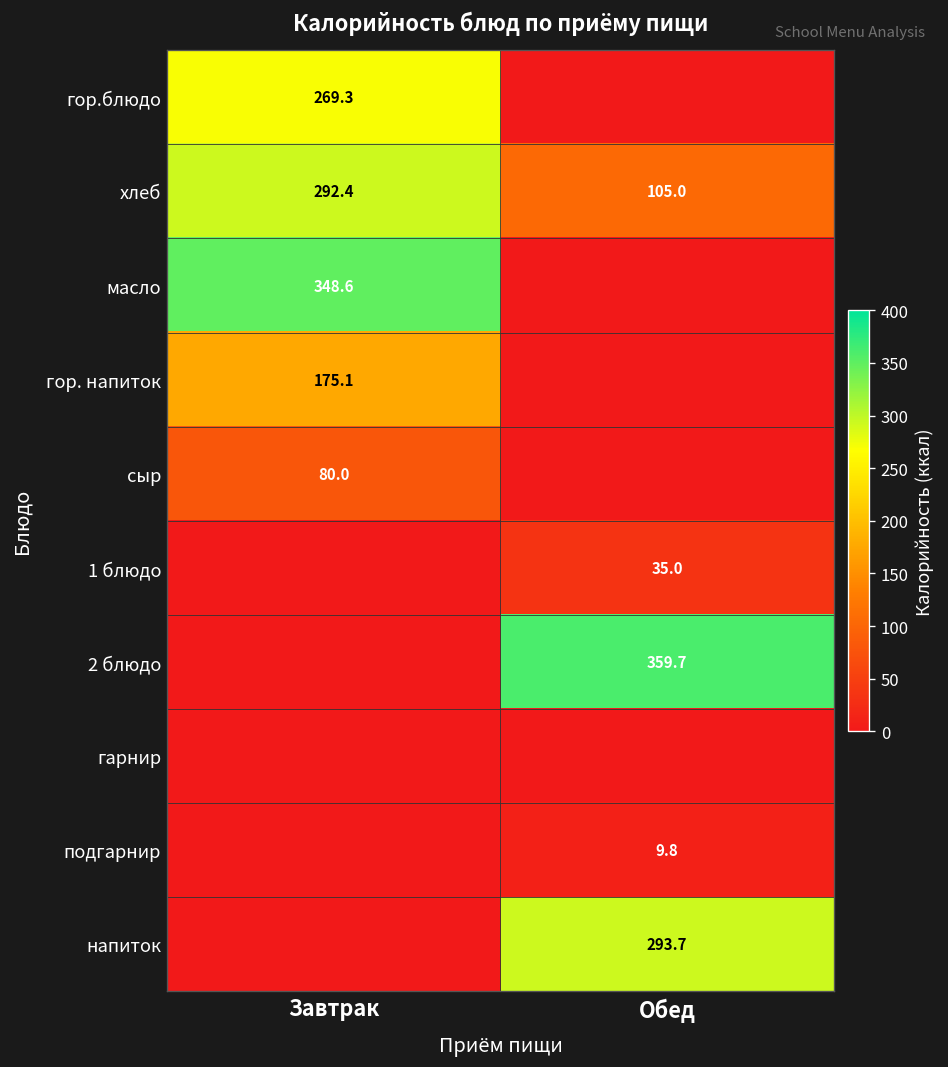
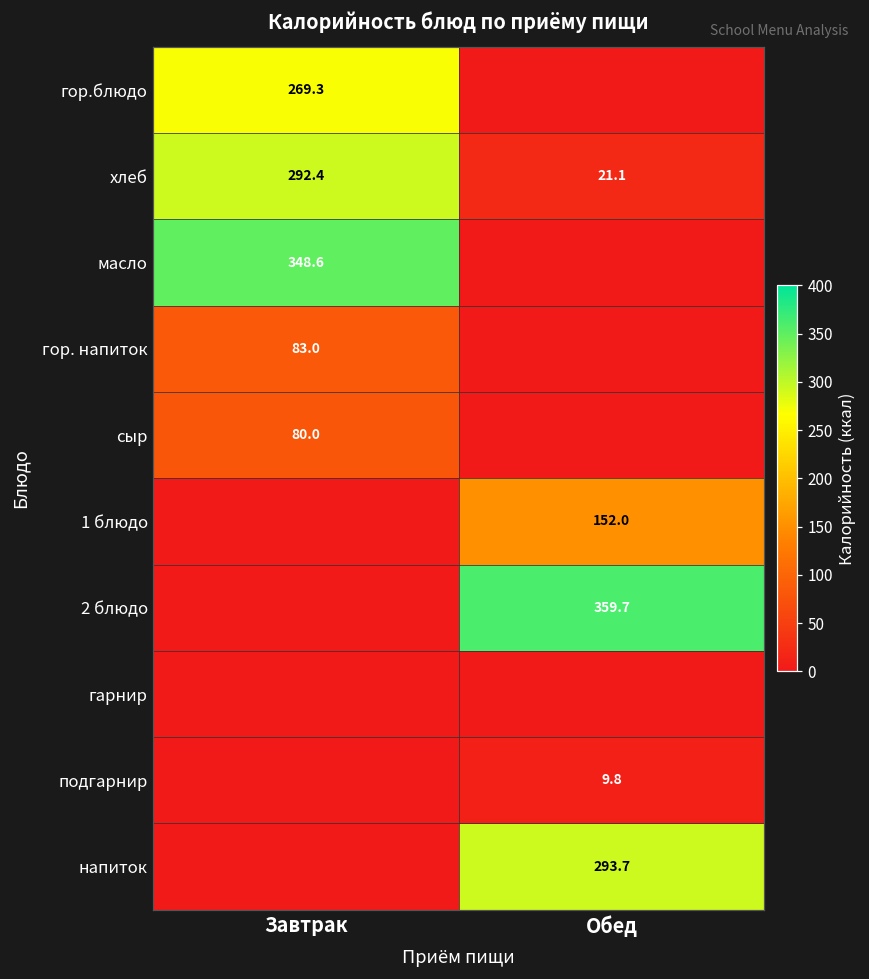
хлеб, Обед: 105.0 -> 21.1
гор. напиток, Завтрак: 175.1 -> 83.0
1 блюдо, Обед: 35.0 -> 152.0
